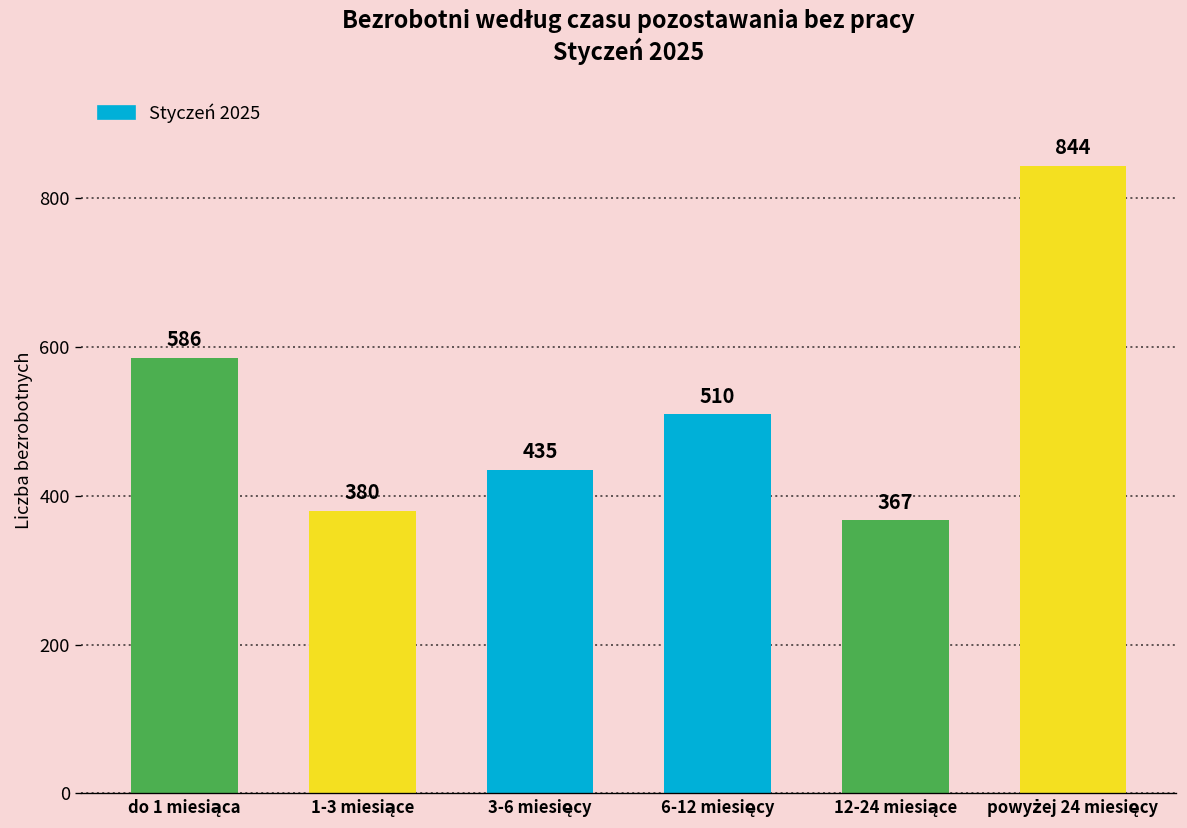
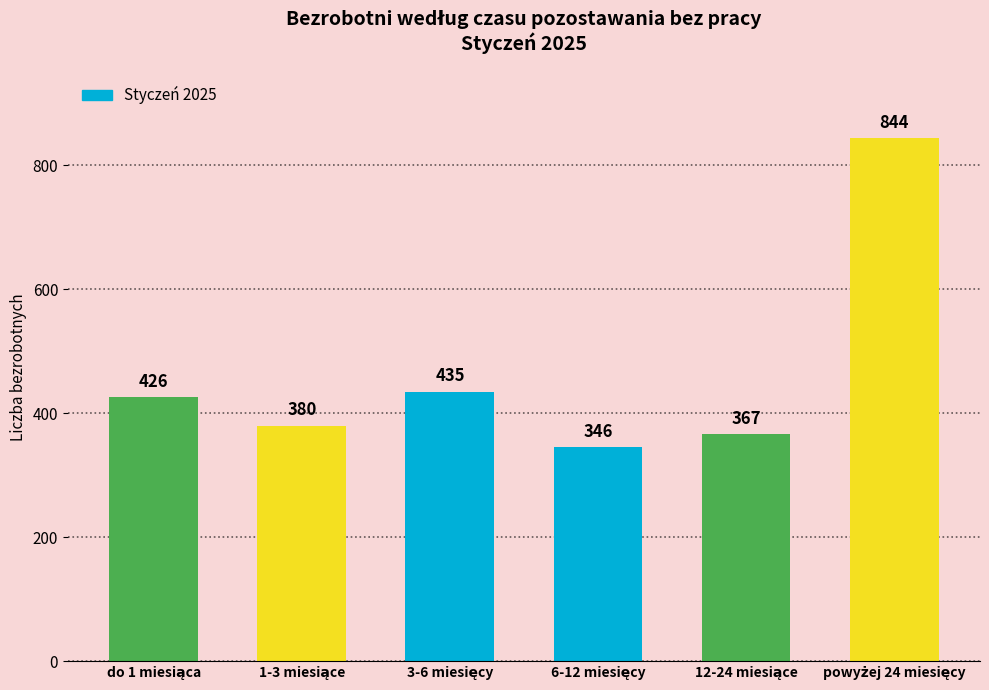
do 1 miesiąca: 586 -> 426
6-12 miesięcy: 510 -> 346
